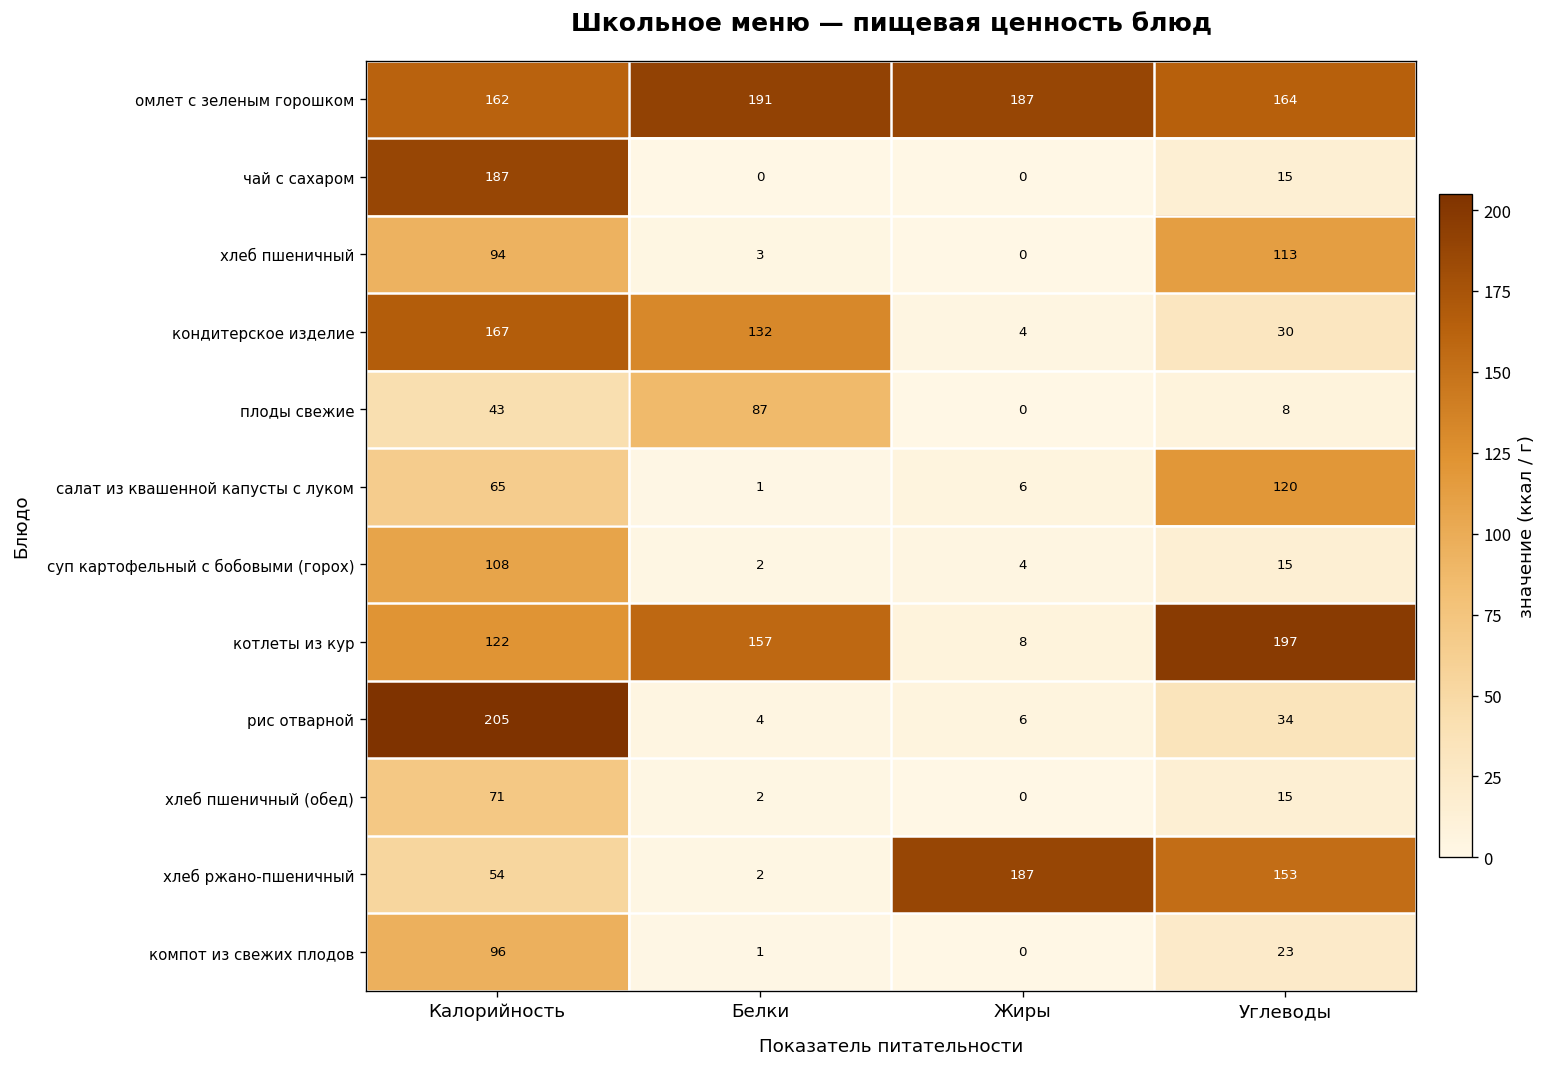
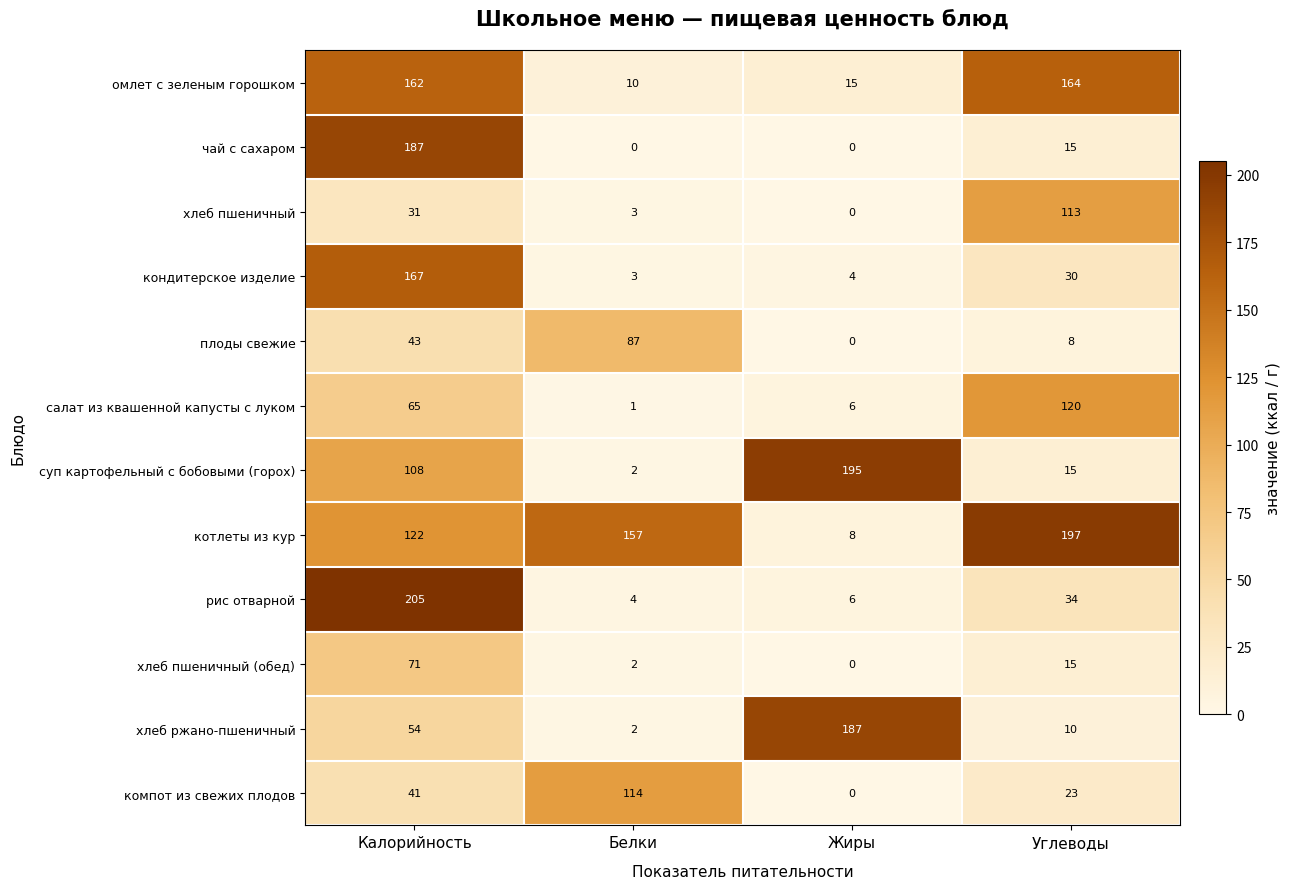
омлет с зеленым горошком, Белки: 191 -> 10
омлет с зеленым горошком, Жиры: 187 -> 15
хлеб пшеничный, Калорийность: 94 -> 31
кондитерское изделие, Белки: 132 -> 3
суп картофельный с бобовыми (горох), Жиры: 4 -> 195
хлеб ржано-пшеничный, Углеводы: 153 -> 10
компот из свежих плодов, Калорийность: 96 -> 41
компот из свежих плодов, Белки: 1 -> 114
